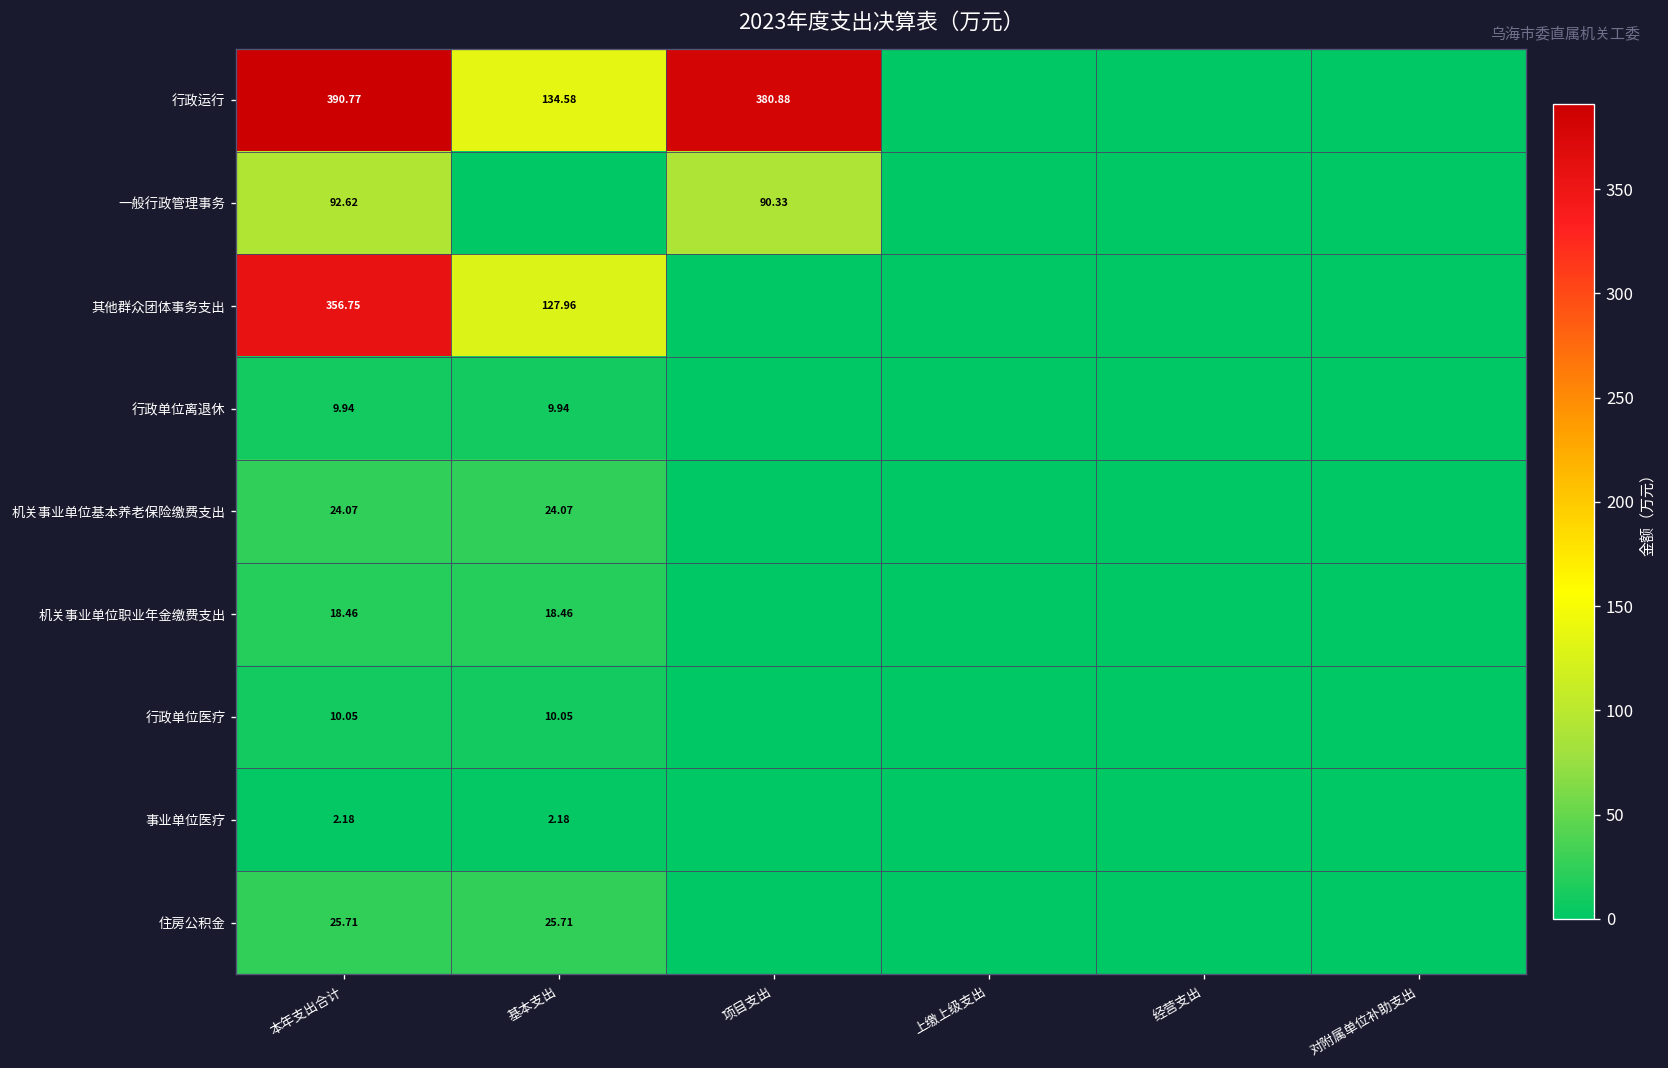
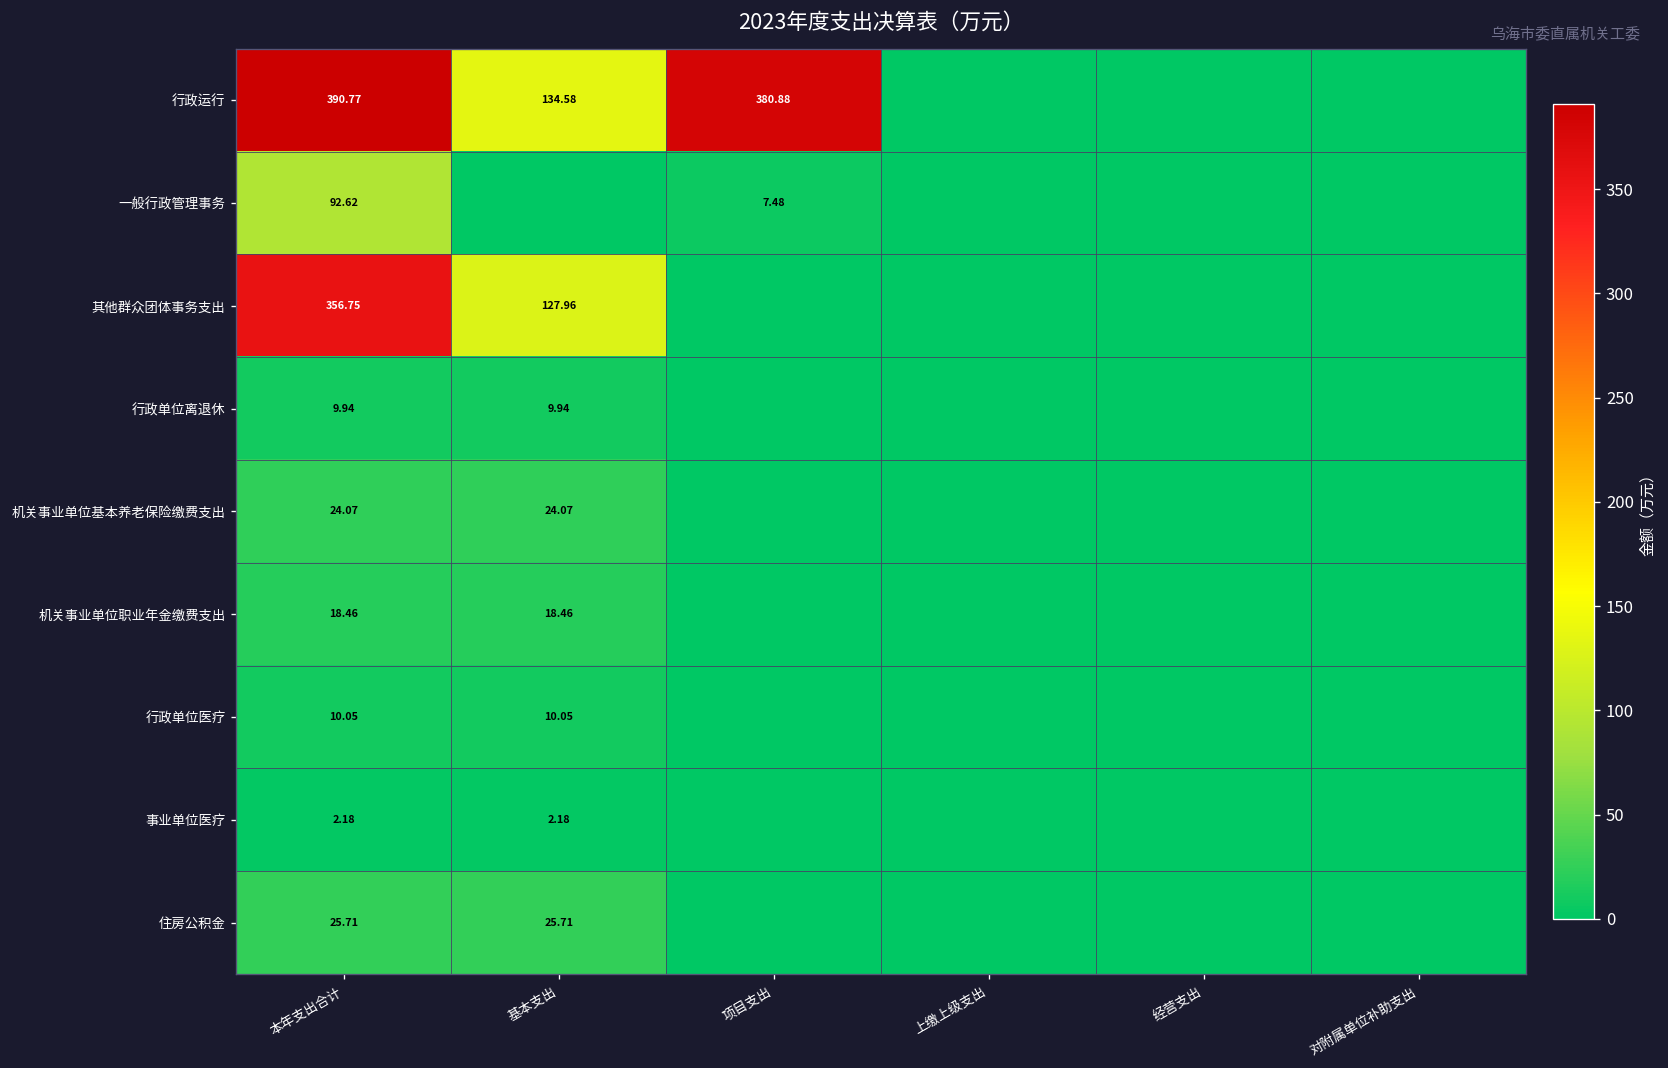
一般行政管理事务, 项目支出: 90.33 -> 7.48
